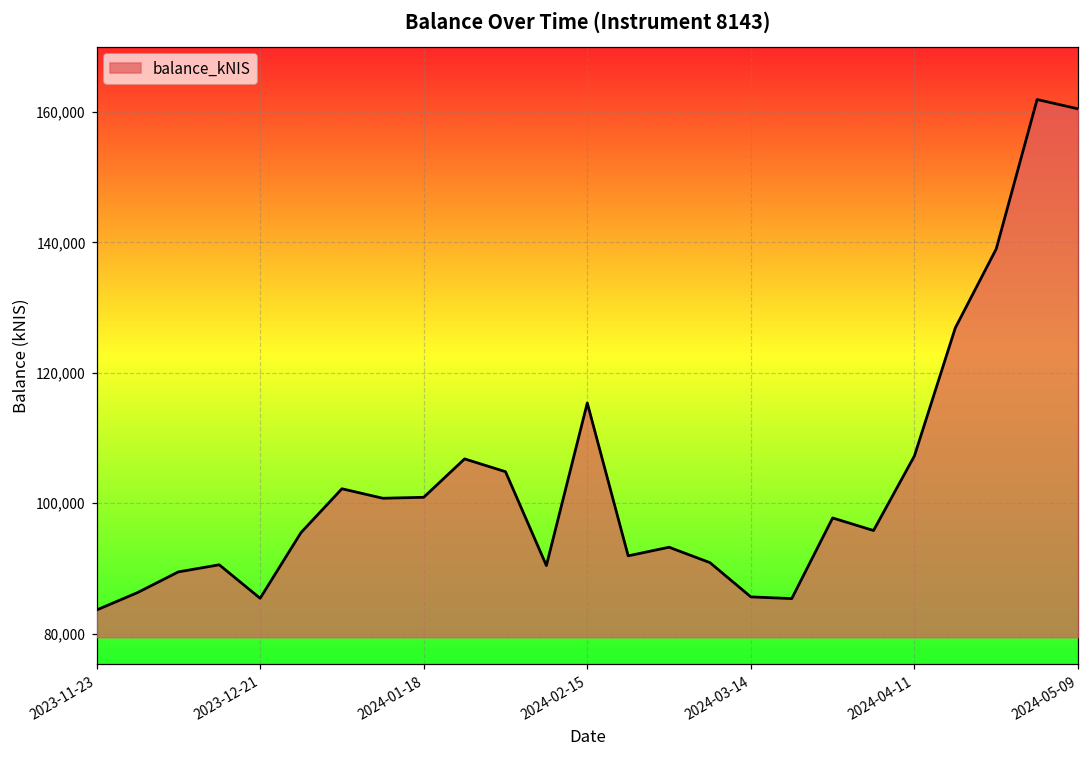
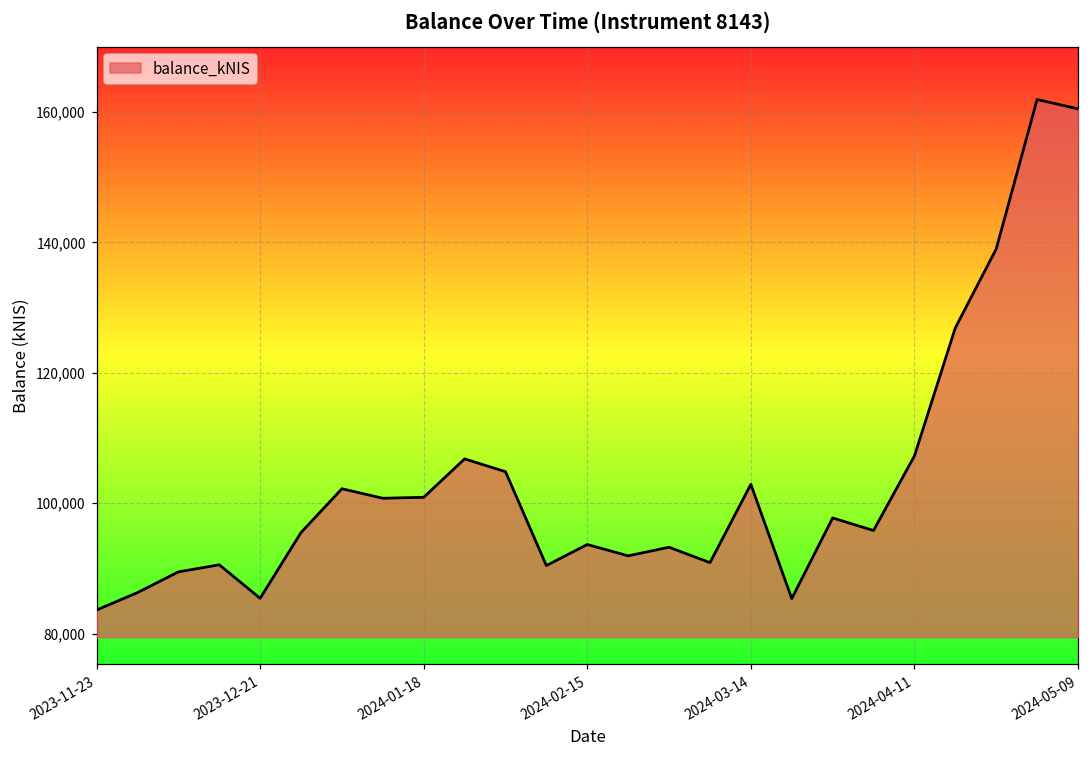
2024-02-15: 115,000 -> 94,000
2024-03-14: 86,000 -> 103,000
